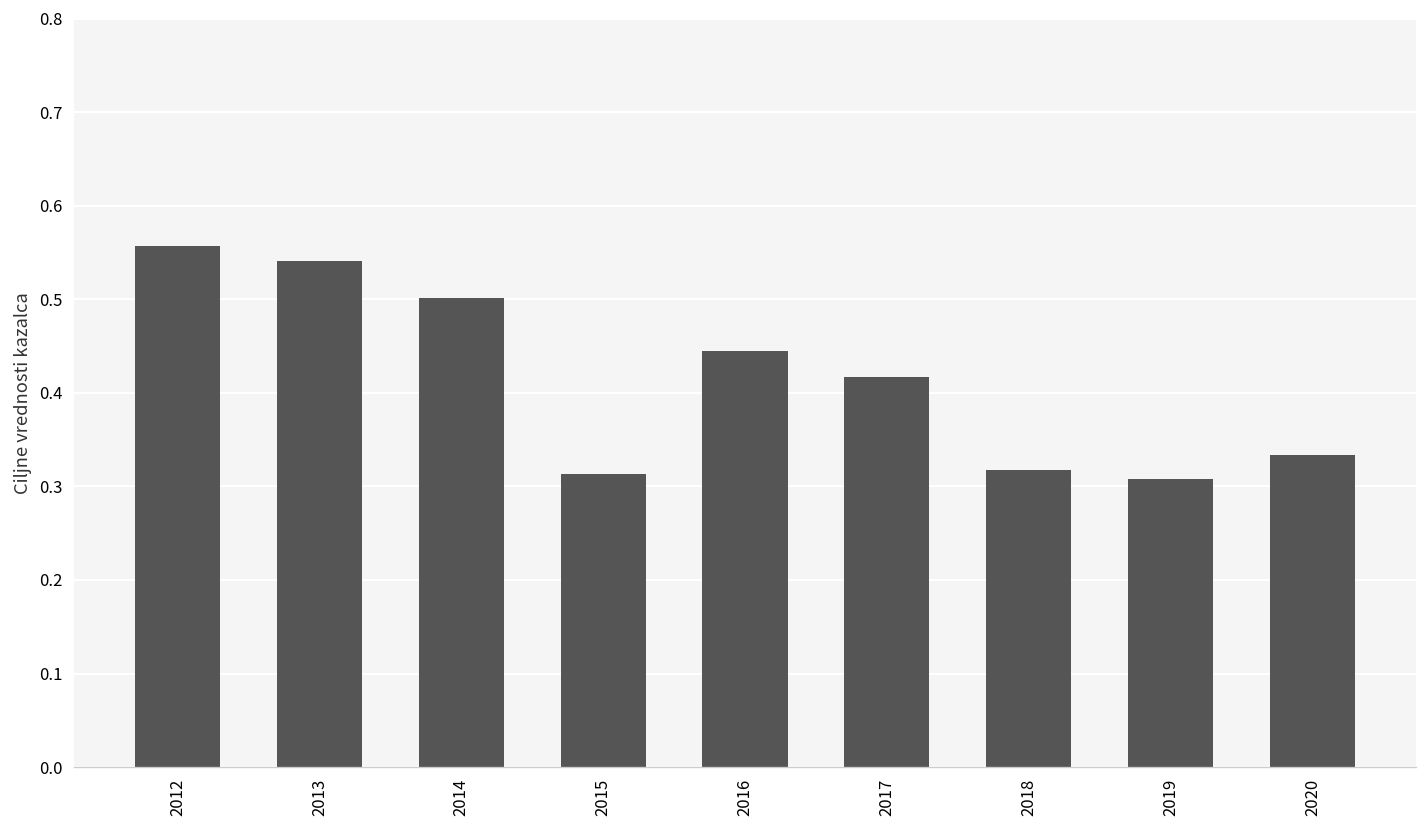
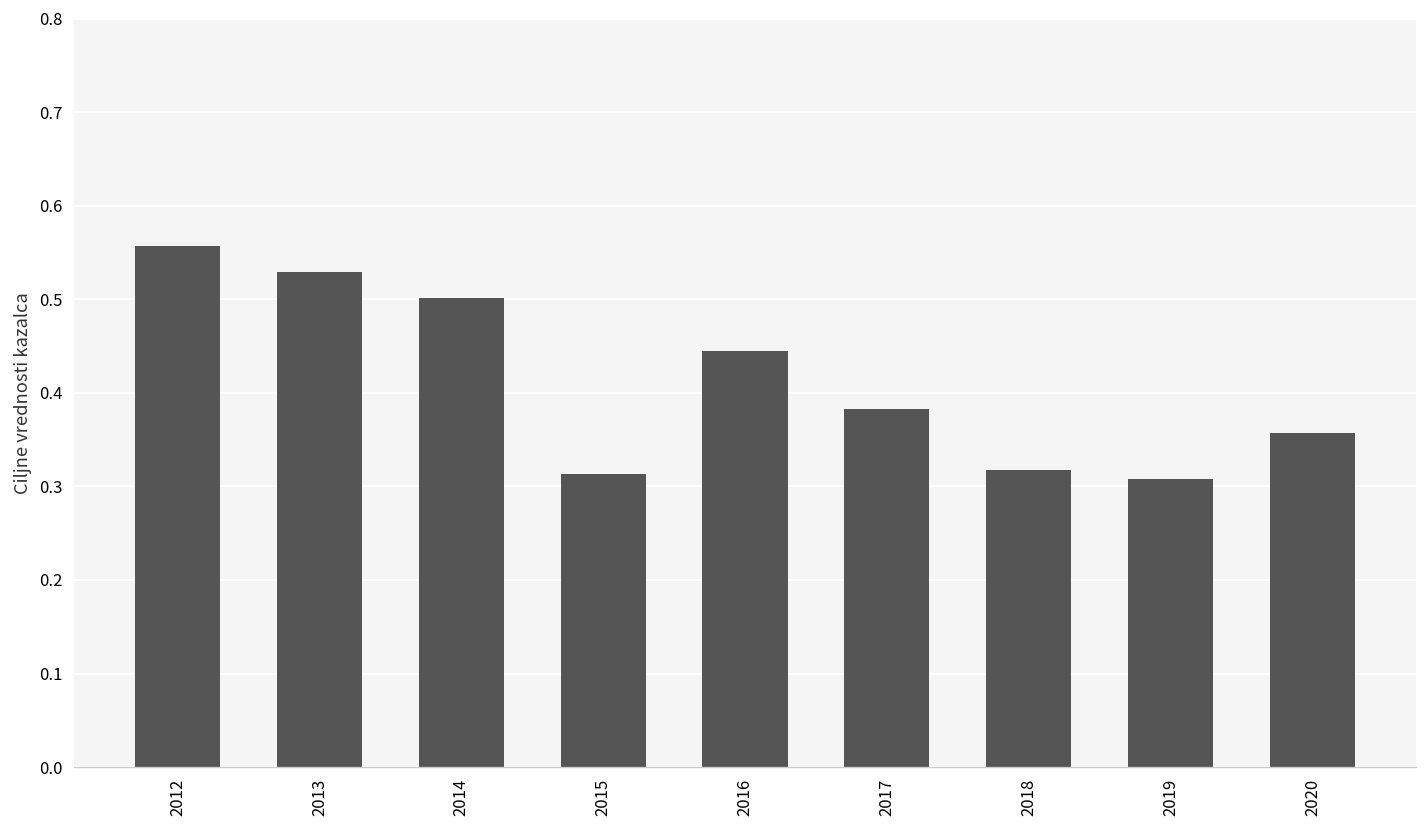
2013: 0.54 -> 0.53
2017: 0.42 -> 0.38
2020: 0.33 -> 0.36
